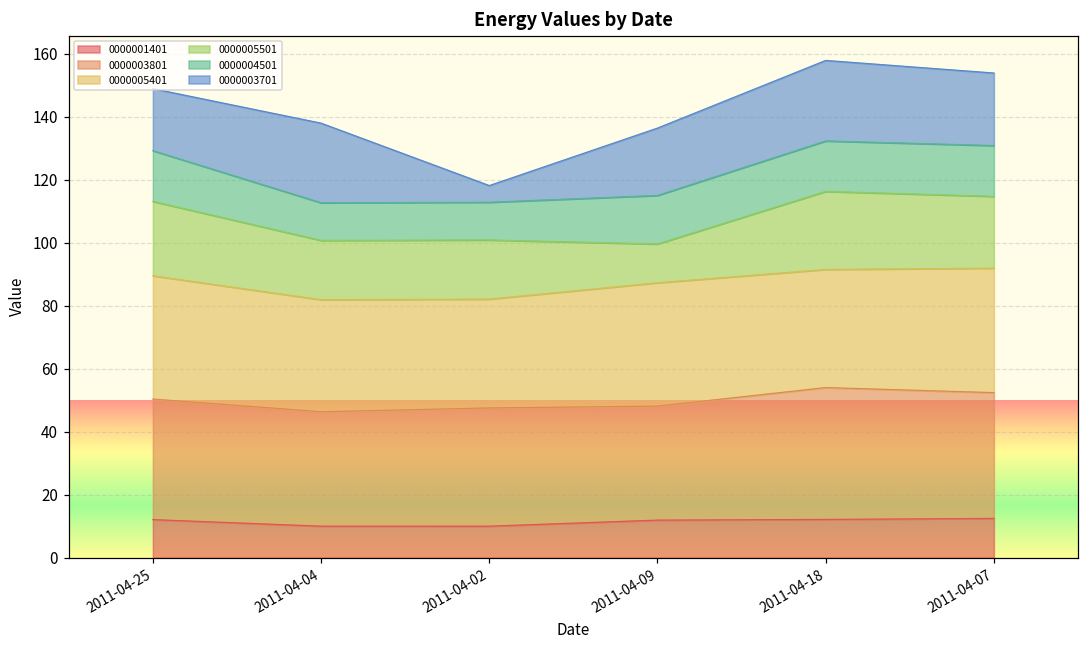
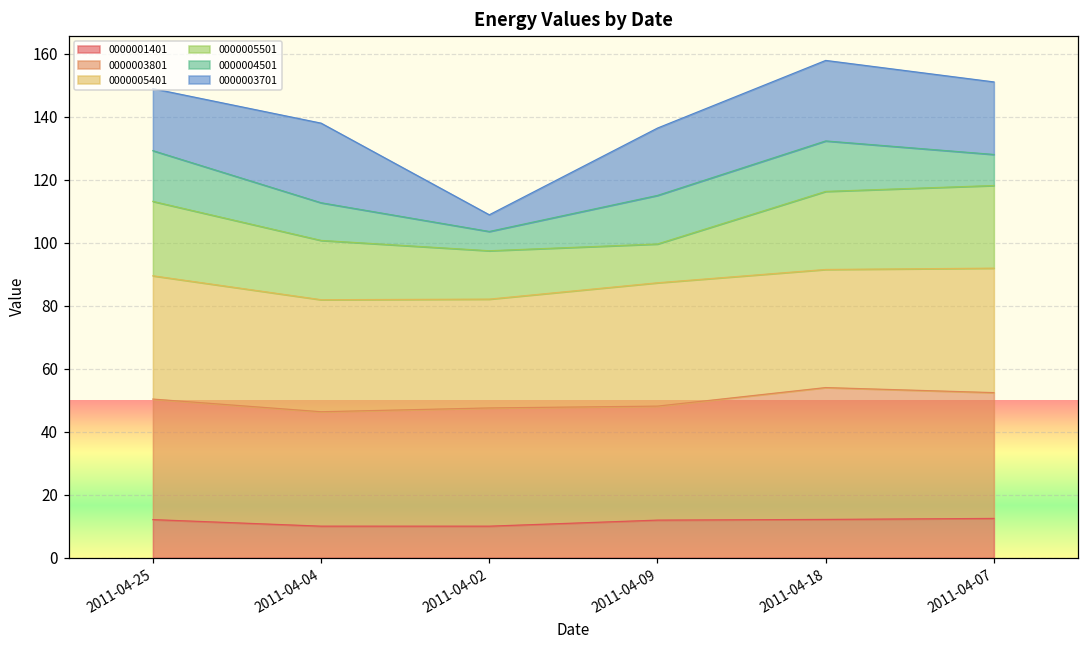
0000005501, 2011-04-02: 19 -> 15
0000004501, 2011-04-02: 12 -> 6
0000005501, 2011-04-07: 23 -> 26
0000004501, 2011-04-07: 16 -> 10
